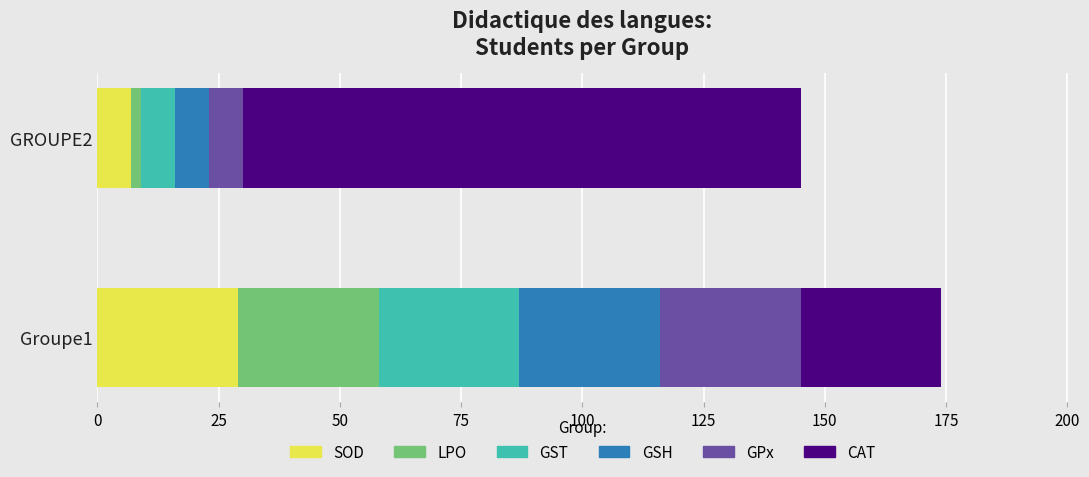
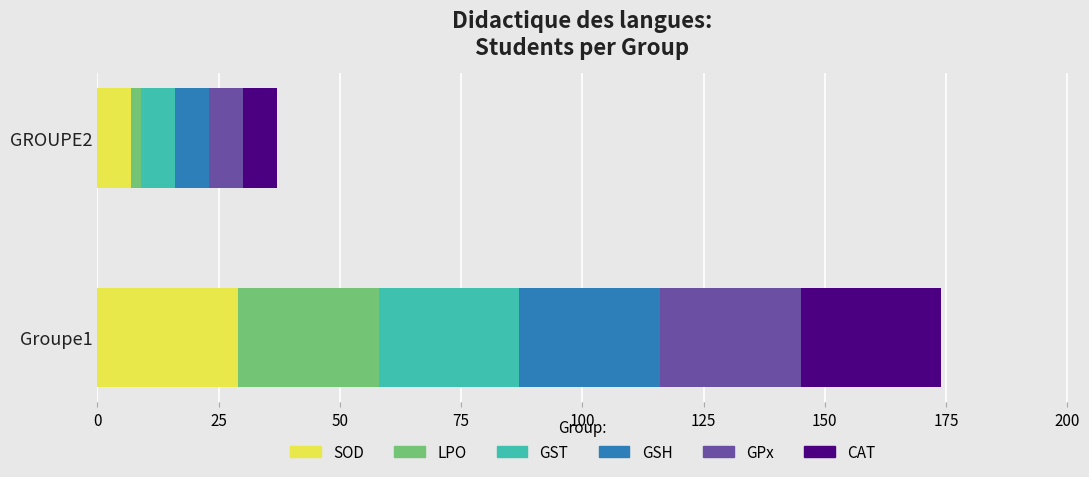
CAT, GROUPE2: 115 -> 7
